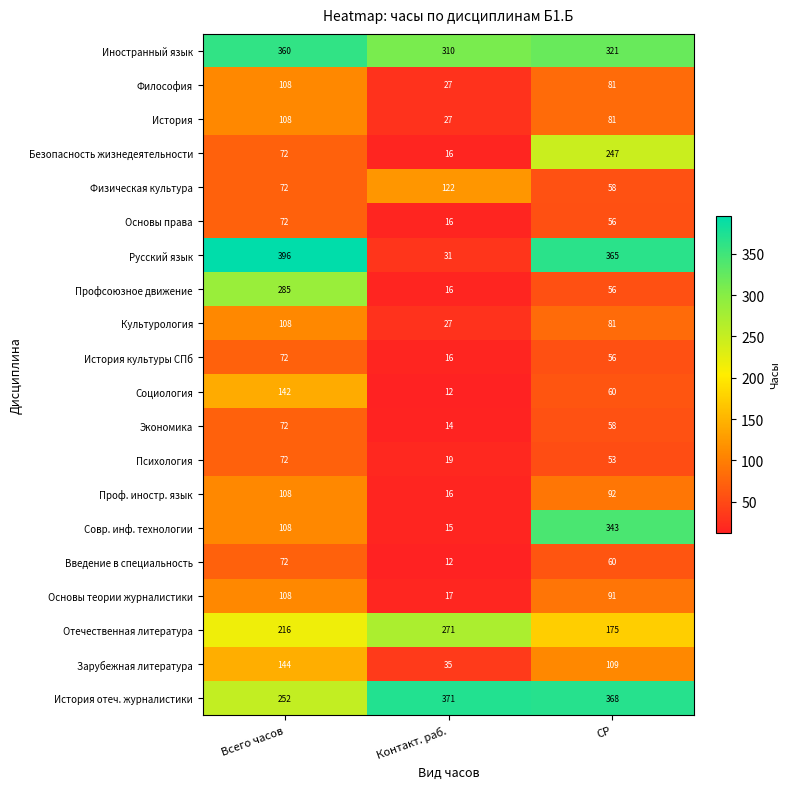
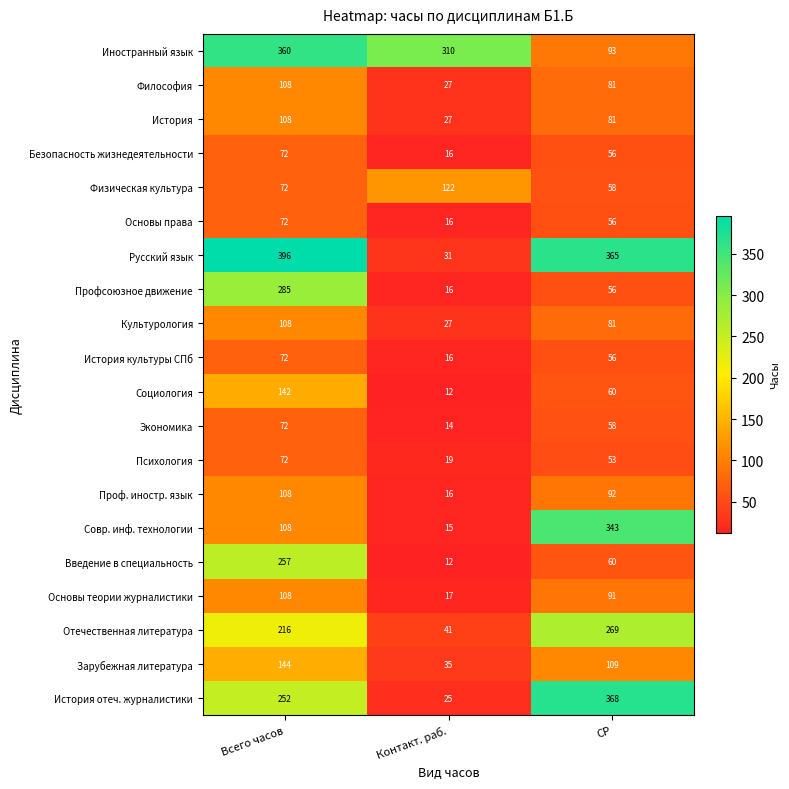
Иностранный язык, СР: 321 -> 93
Безопасность жизнедеятельности, СР: 247 -> 56
Введение в специальность, Всего часов: 72 -> 257
Отечественная литература, Контакт. раб.: 271 -> 41
Отечественная литература, СР: 175 -> 269
История отеч. журналистики, Контакт. раб.: 371 -> 25
